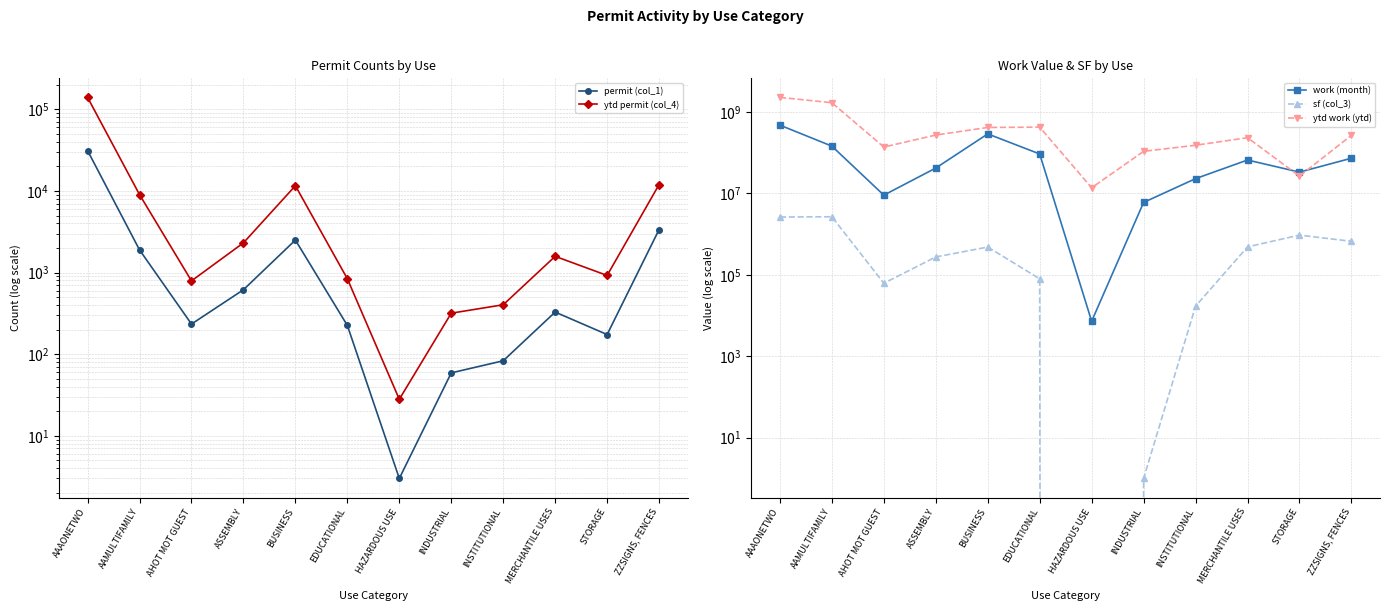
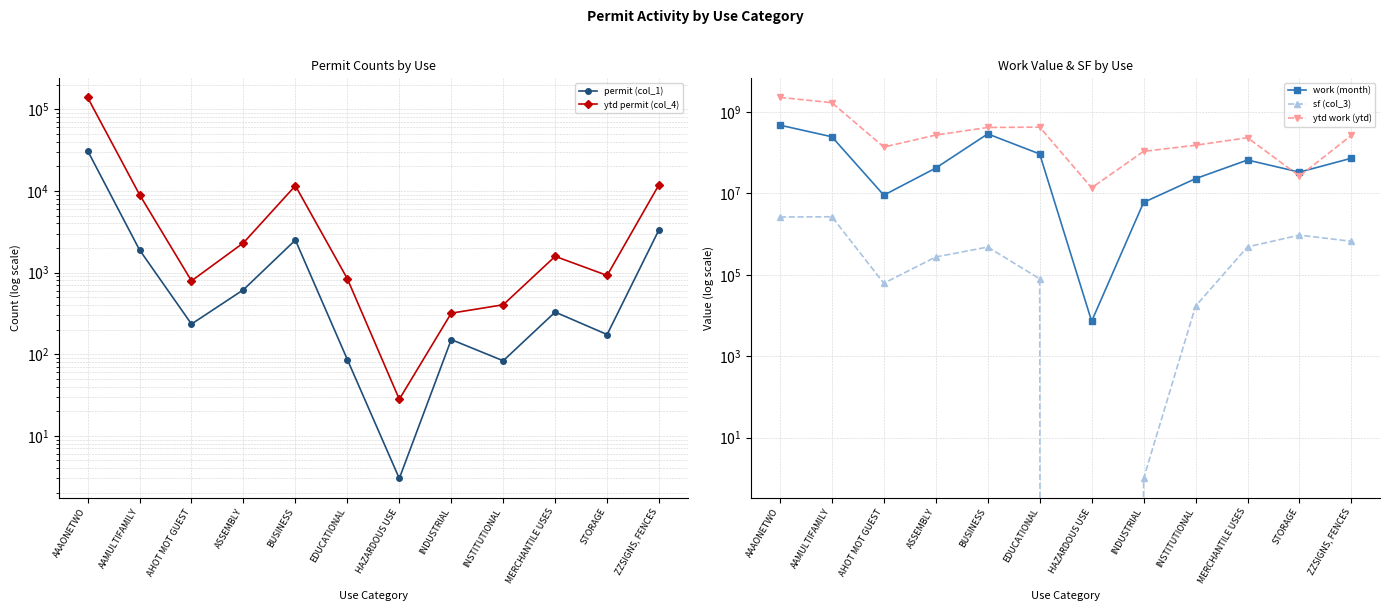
Permit Counts by Use, permit (col_1), EDUCATIONAL: 230 -> 90
Permit Counts by Use, permit (col_1), INDUSTRIAL: 60 -> 150
Work Value & SF by Use, work (month), AAMULTIFAMILY: 140000000 -> 200000000
